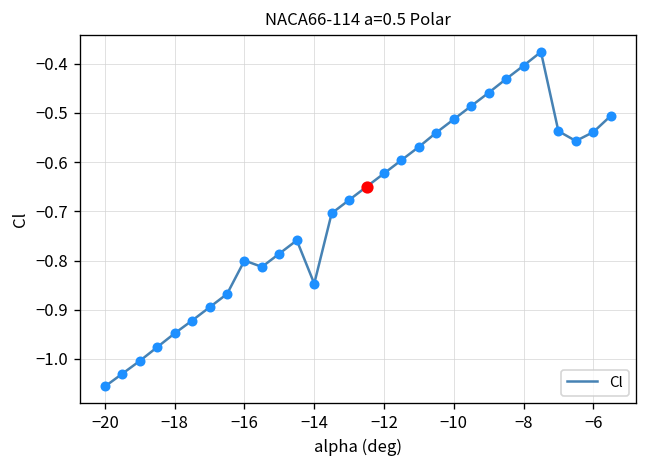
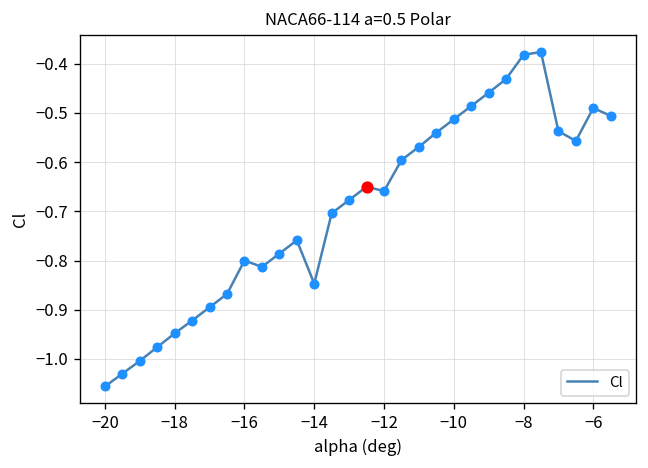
Cl, −12: -0.62 -> -0.66
Cl, −8: -0.40 -> -0.38
Cl, −6: -0.54 -> -0.49
